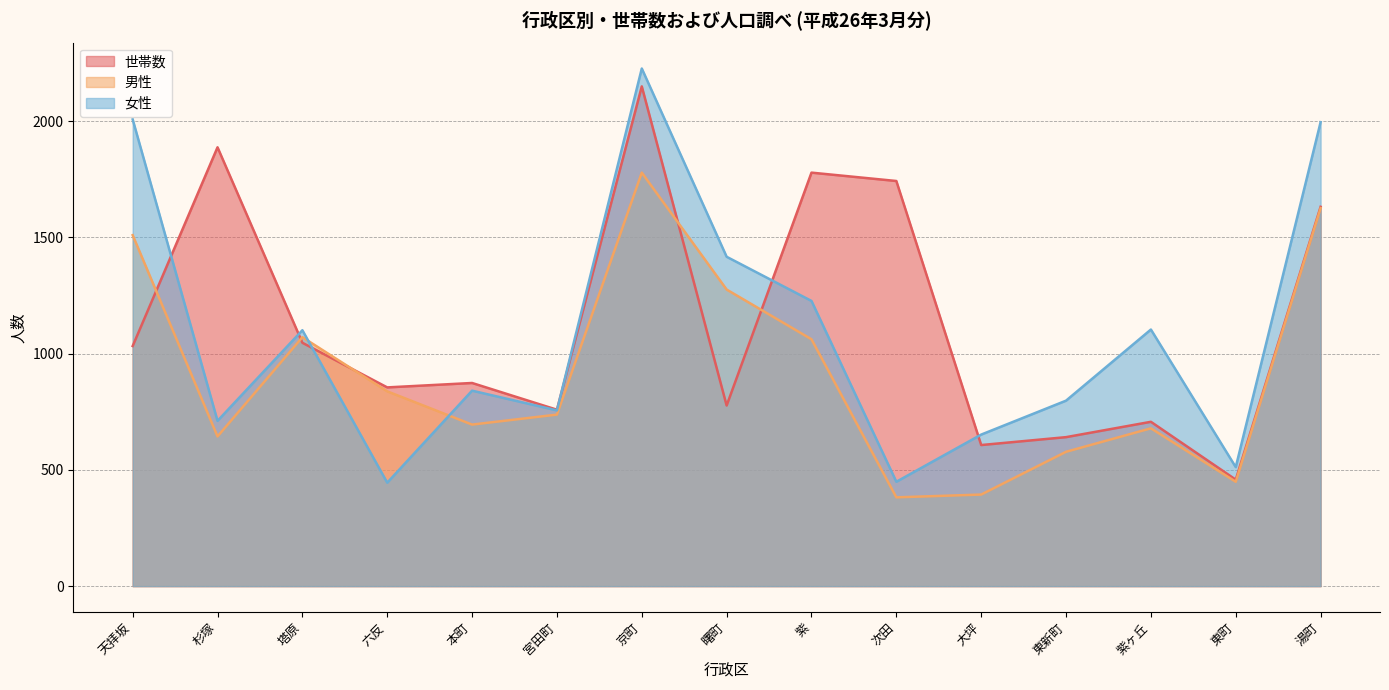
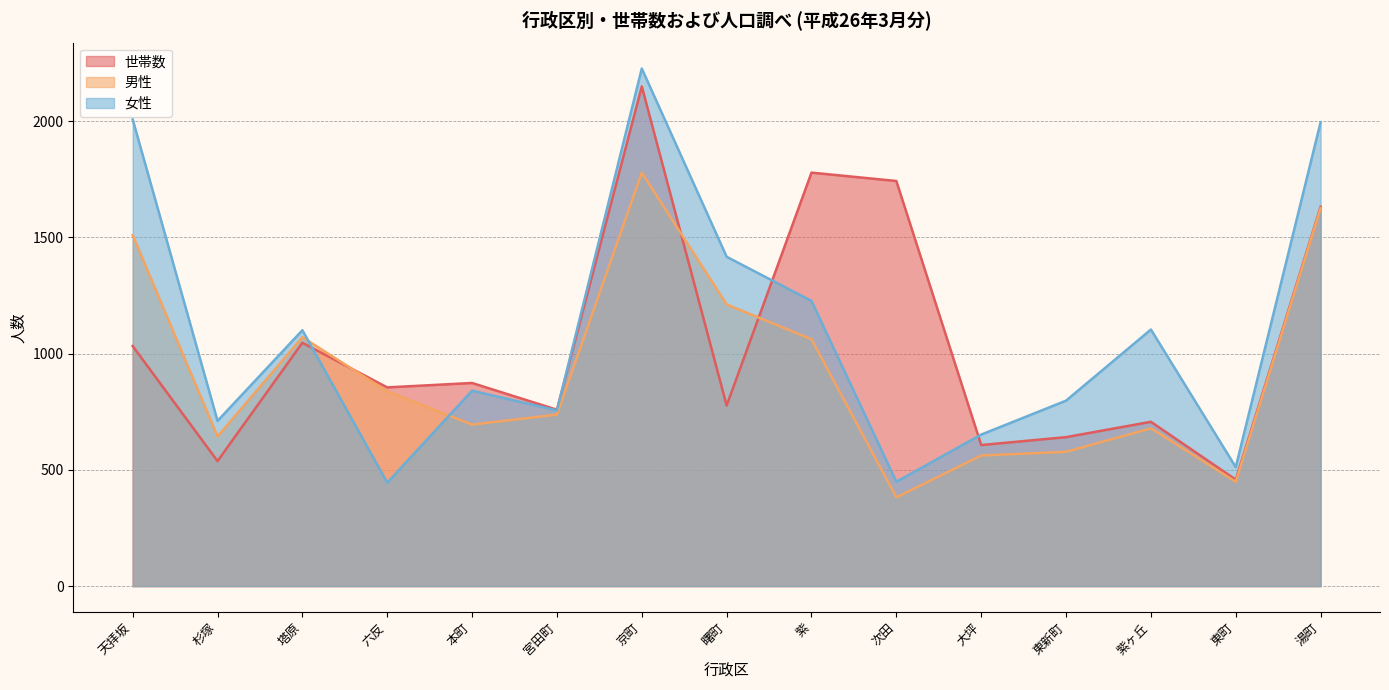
世帯数, 杉塚: 1890 -> 540
男性, 曙町: 1280 -> 1210
男性, 大坪: 390 -> 560
